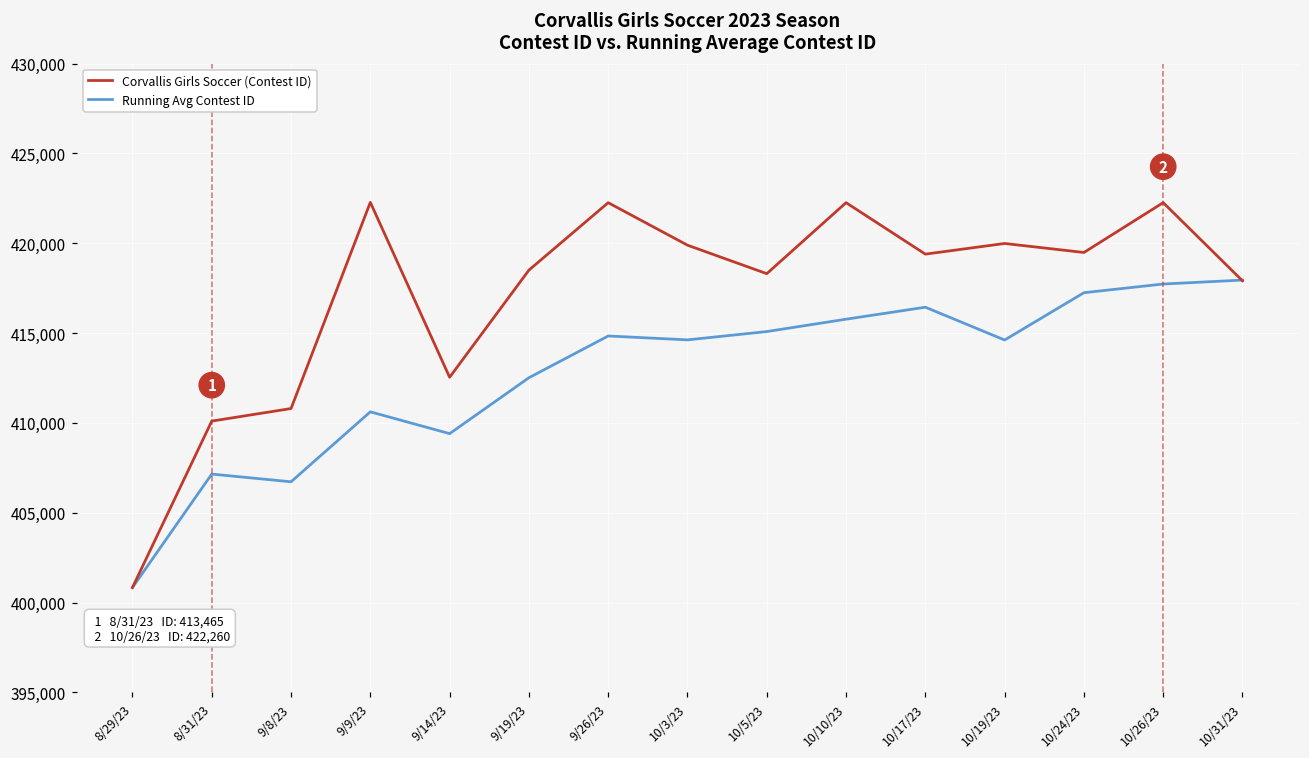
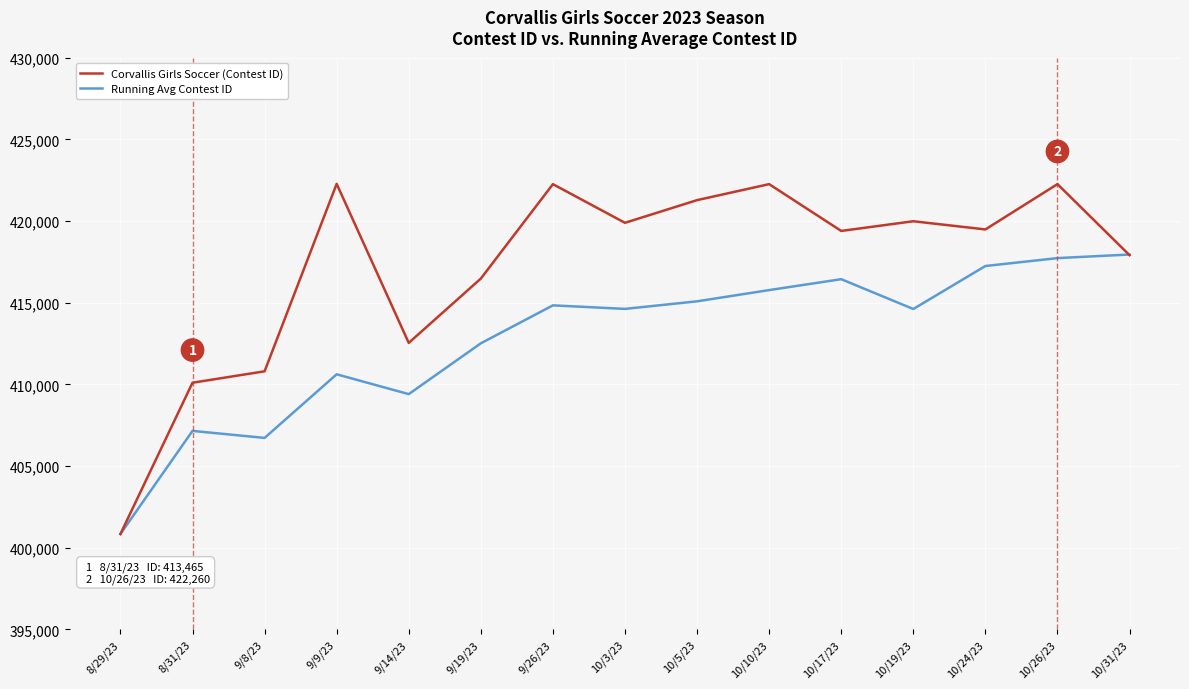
Corvallis Girls Soccer (Contest ID), 9/19/23: 418,500 -> 416,500
Corvallis Girls Soccer (Contest ID), 10/5/23: 418,300 -> 421,300
